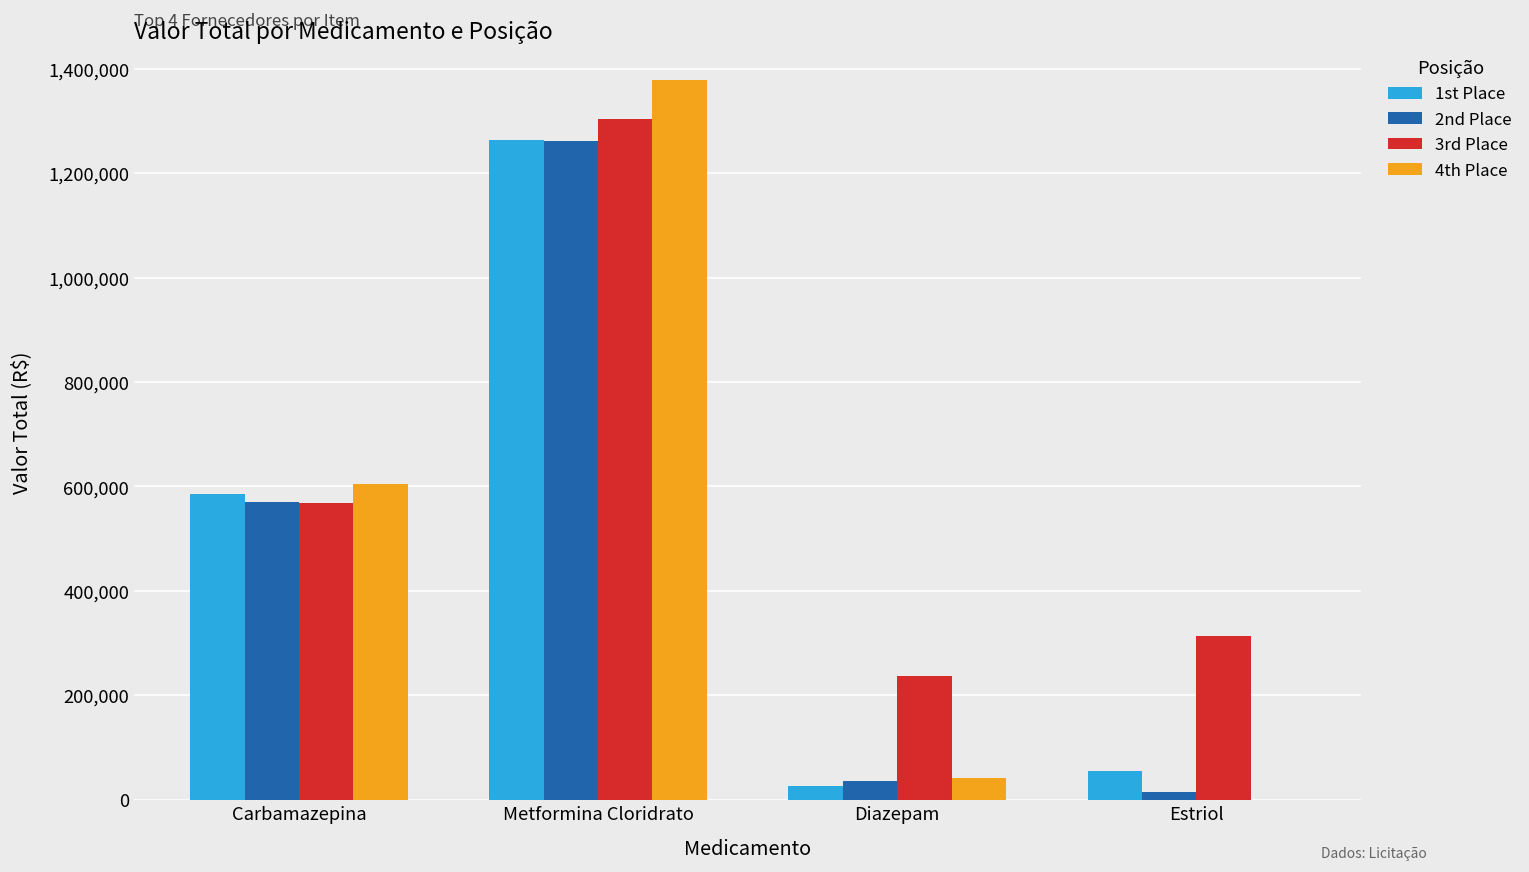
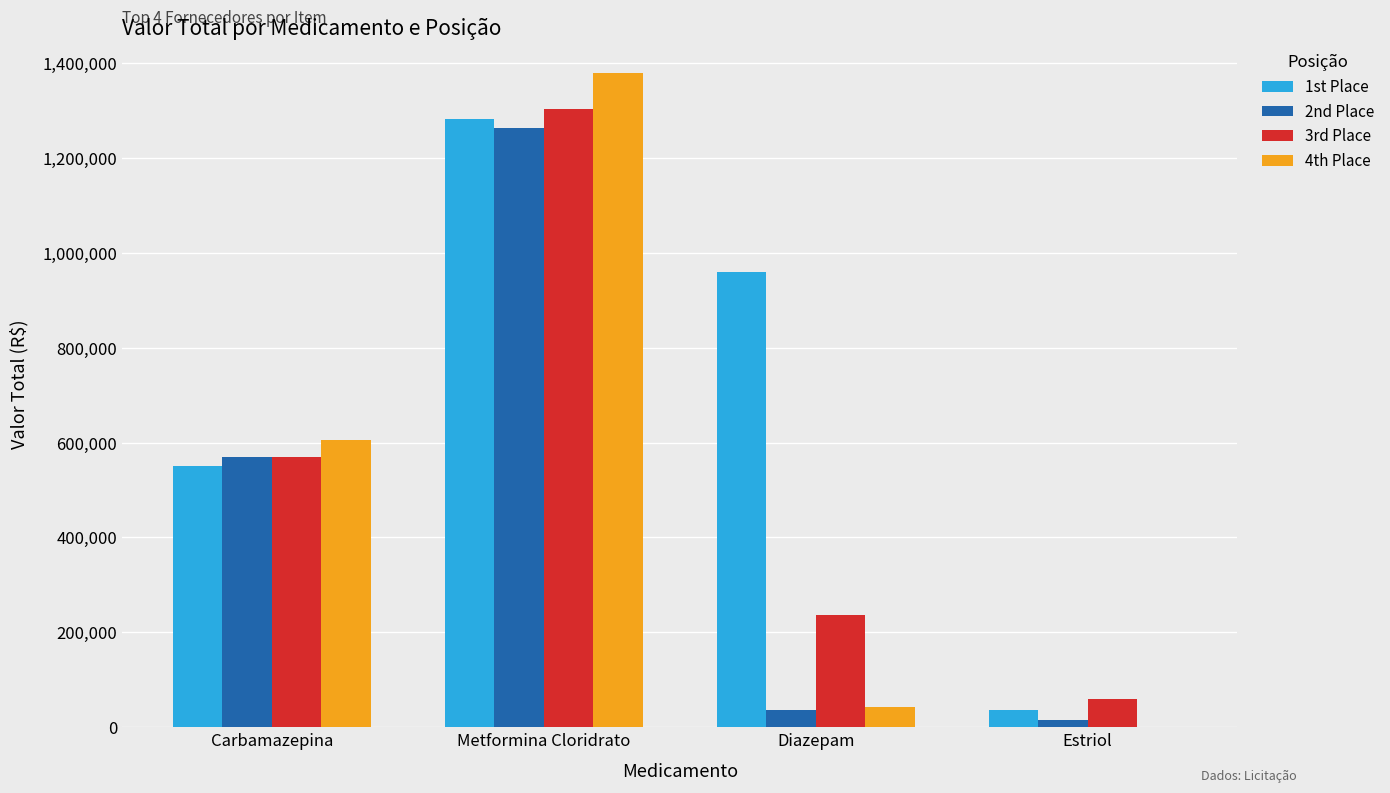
1st Place, Carbamazepina: 590,000 -> 550,000
1st Place, Metformina Cloridrato: 1,260,000 -> 1,280,000
1st Place, Diazepam: 30,000 -> 960,000
1st Place, Estriol: 60,000 -> 40,000
3rd Place, Estriol: 310,000 -> 60,000
